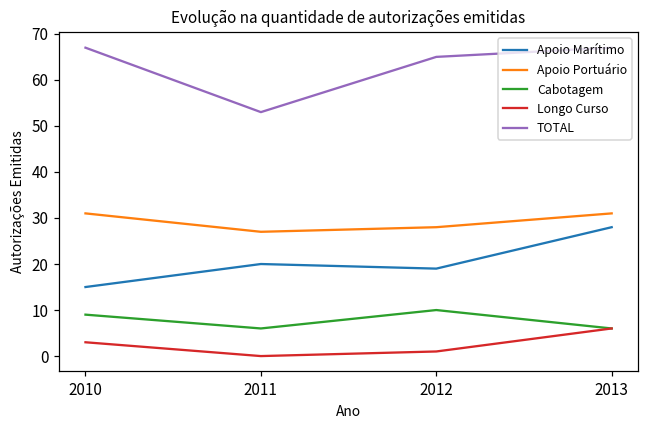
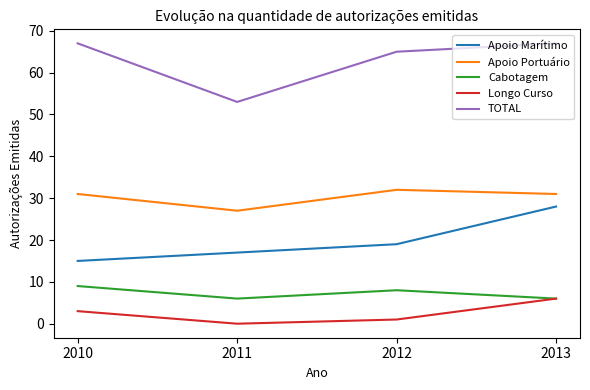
Apoio Marítimo, 2011: 20 -> 17
Apoio Portuário, 2012: 28 -> 32
Cabotagem, 2012: 10 -> 8
